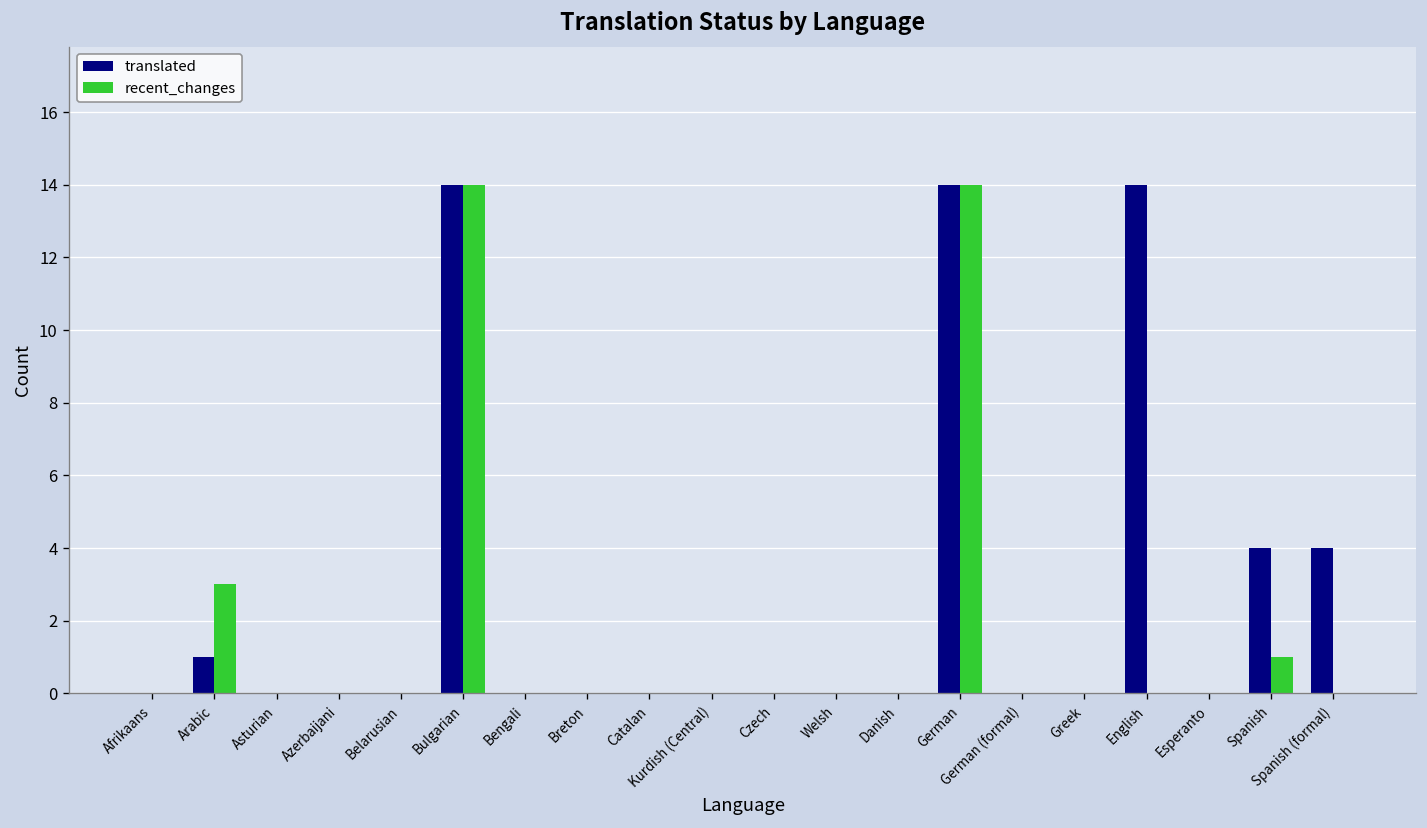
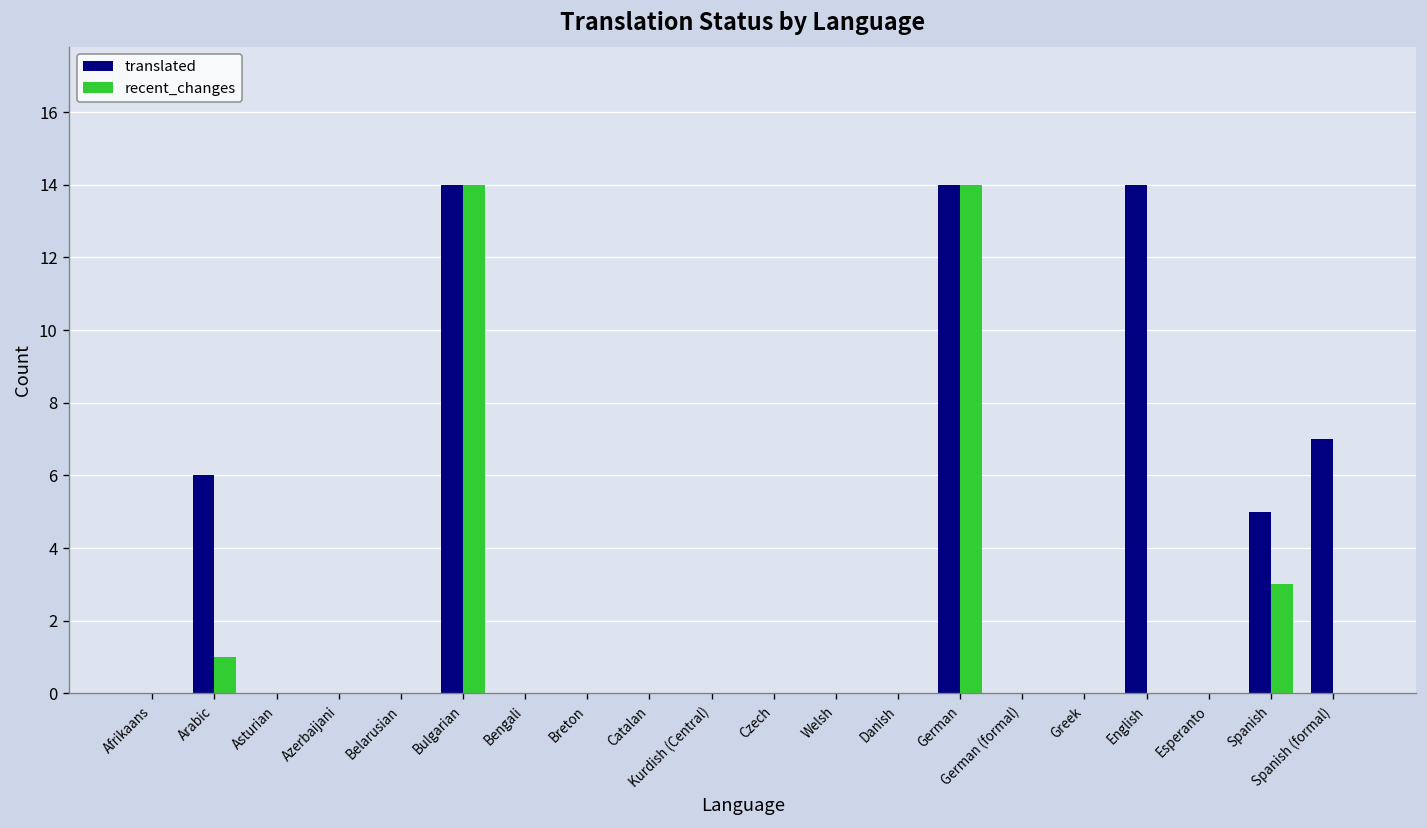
translated, Arabic: 1 -> 6
recent_changes, Arabic: 3 -> 1
translated, Spanish: 4 -> 5
recent_changes, Spanish: 1 -> 3
translated, Spanish (formal): 4 -> 7
